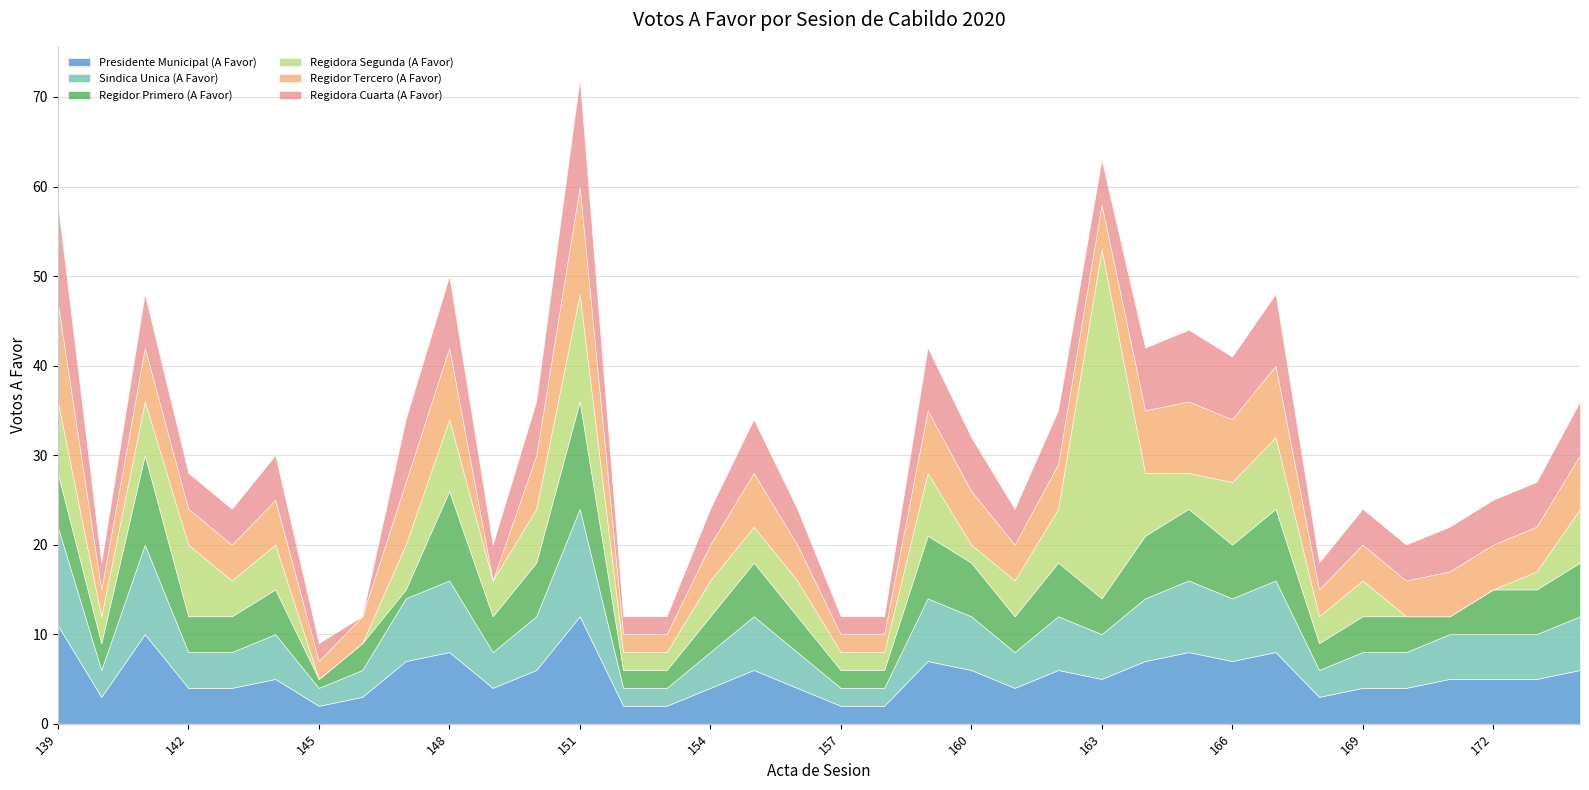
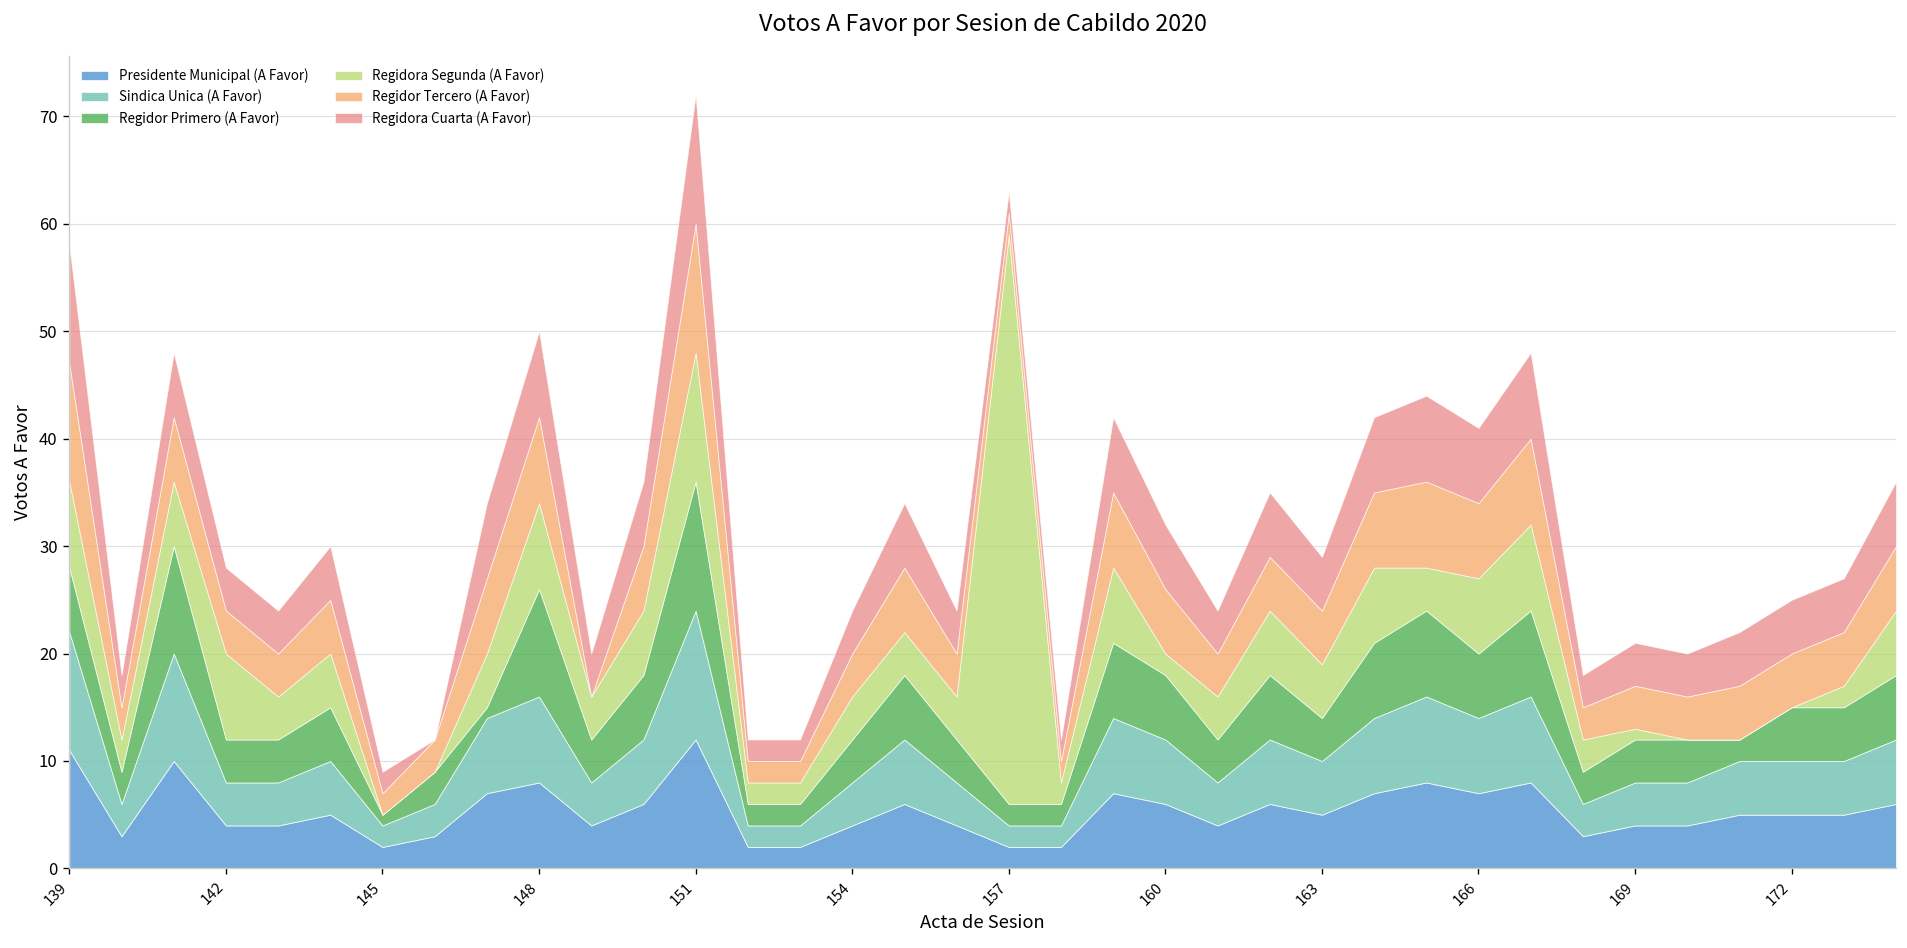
Regidora Segunda (A Favor), 157: 2 -> 53
Regidora Segunda (A Favor), 163: 39 -> 5
Regidora Segunda (A Favor), 169: 4 -> 1
